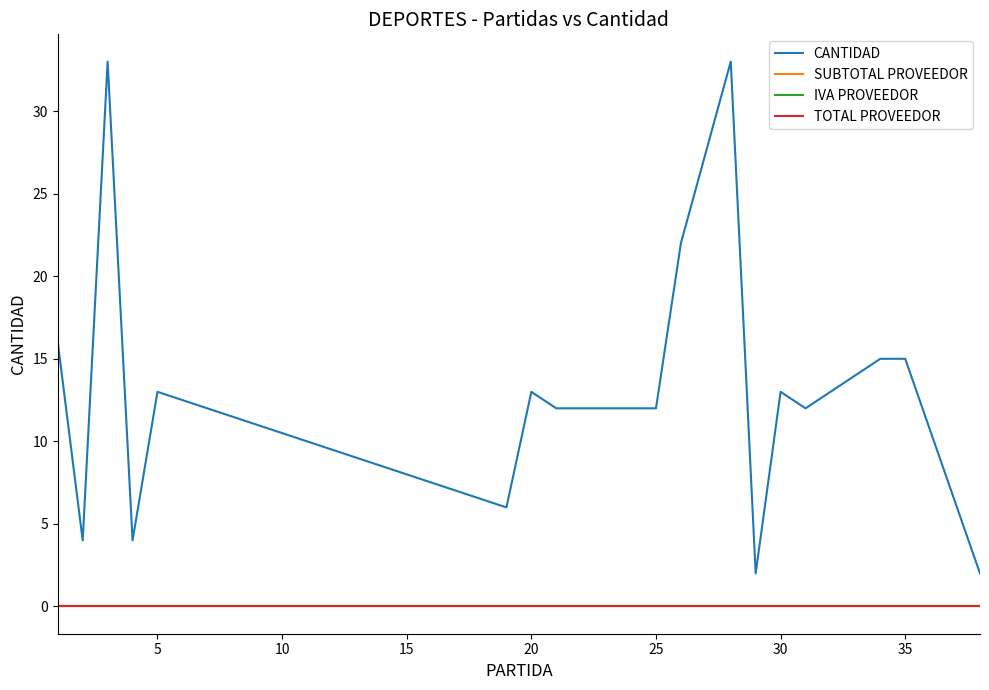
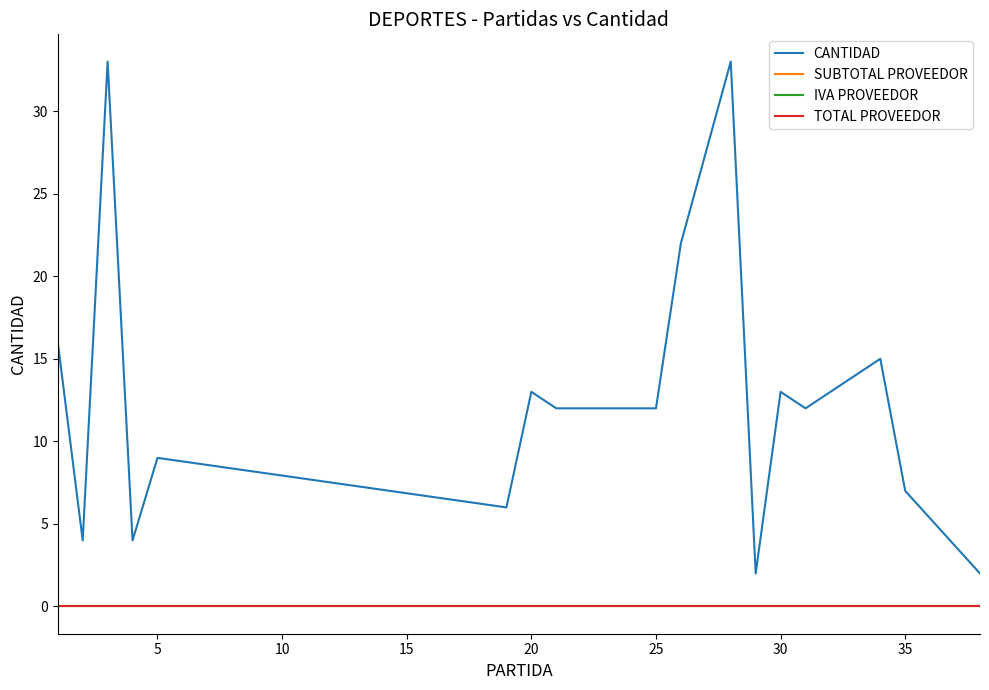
CANTIDAD, 5: 13 -> 9
CANTIDAD, 35: 15 -> 7
